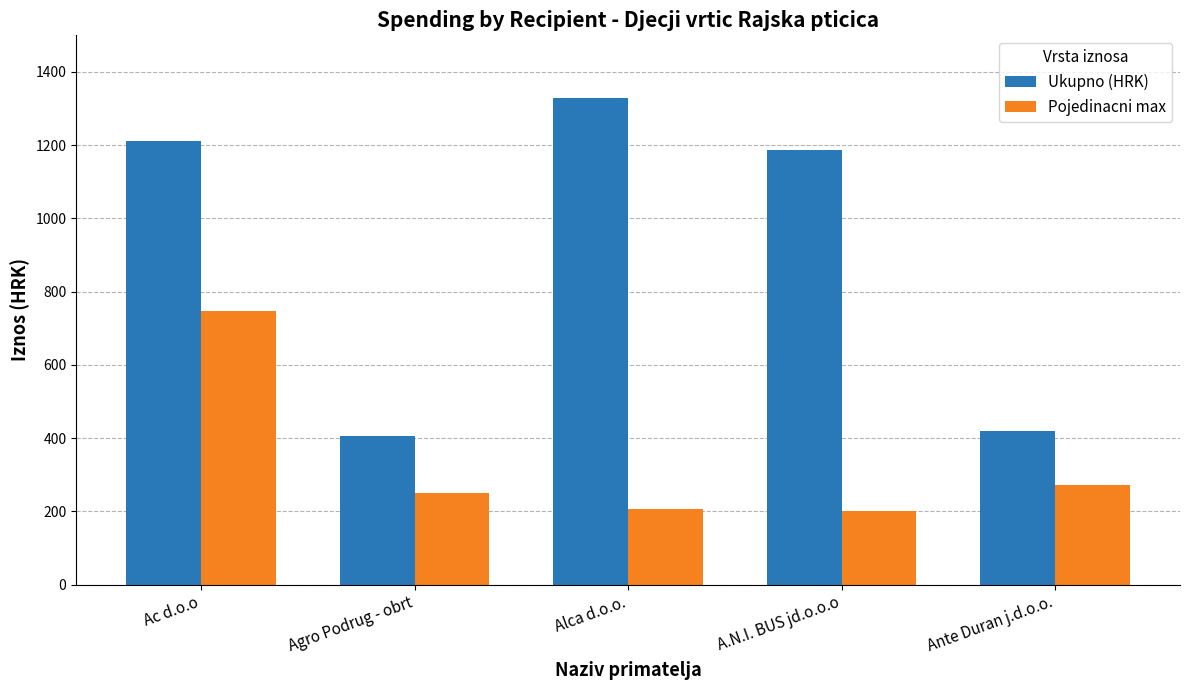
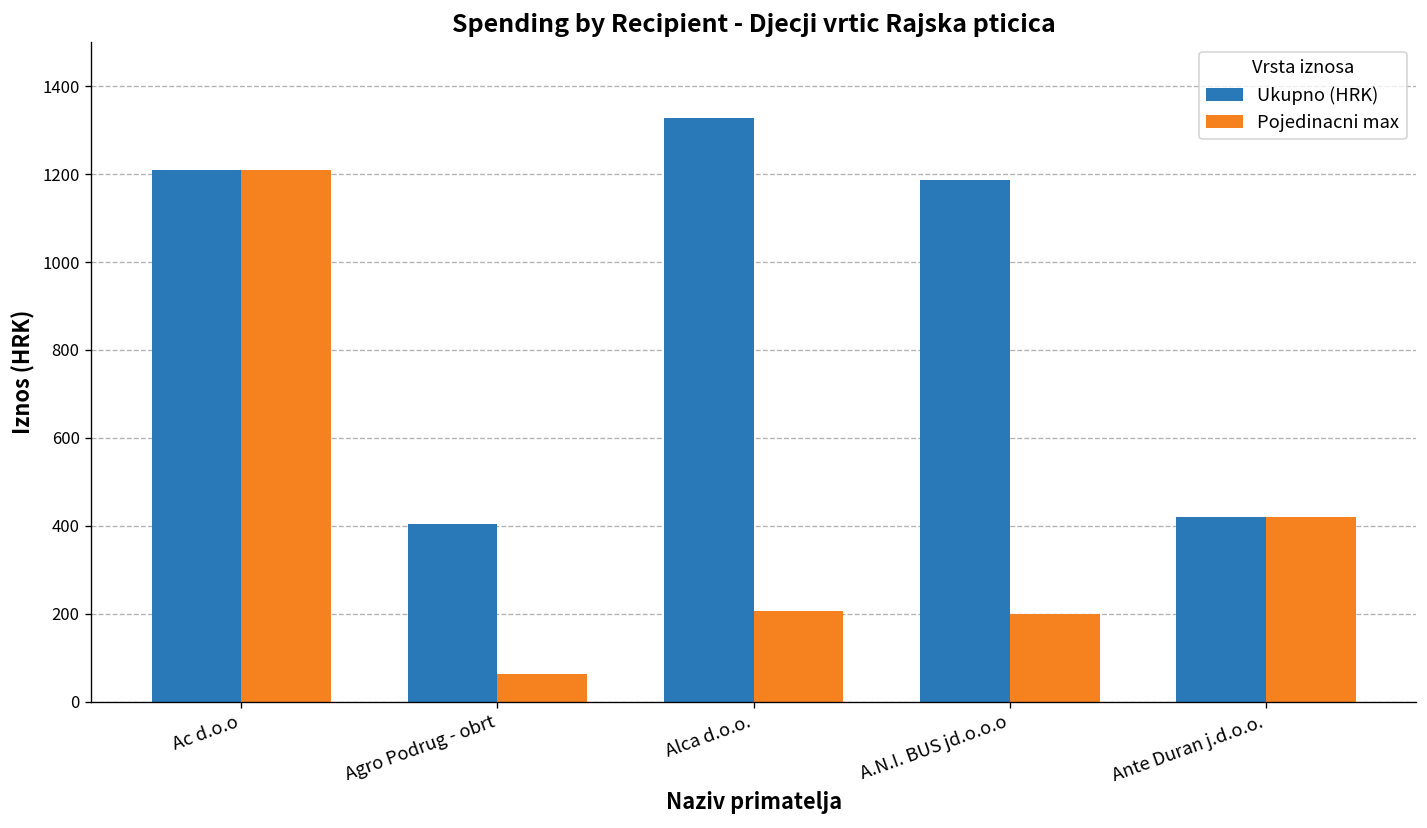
Pojedinacni max, Ac d.o.o: 750 -> 1210
Pojedinacni max, Agro Podrug - obrt: 250 -> 60
Pojedinacni max, Ante Duran j.d.o.o.: 270 -> 420
